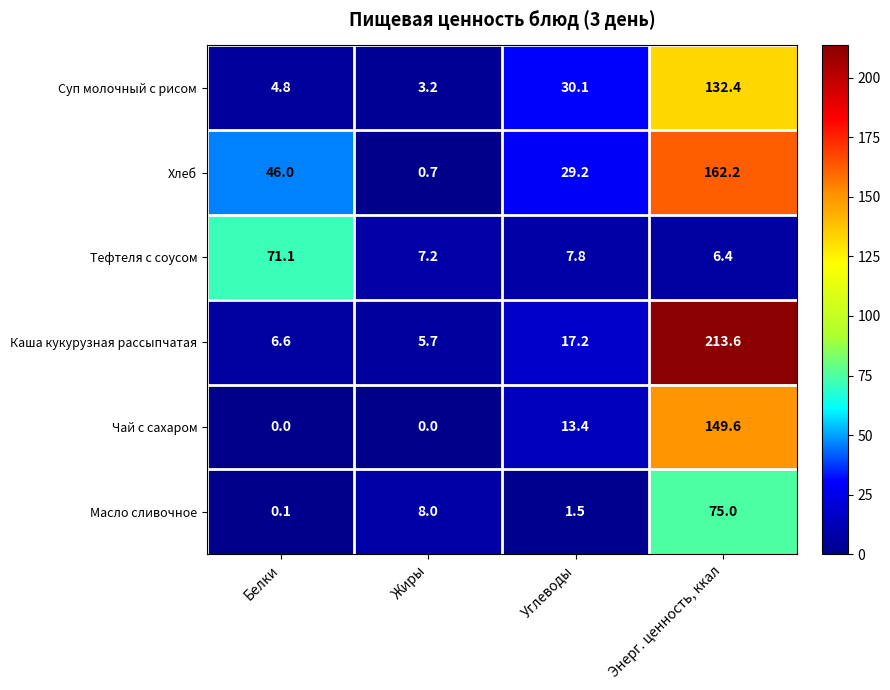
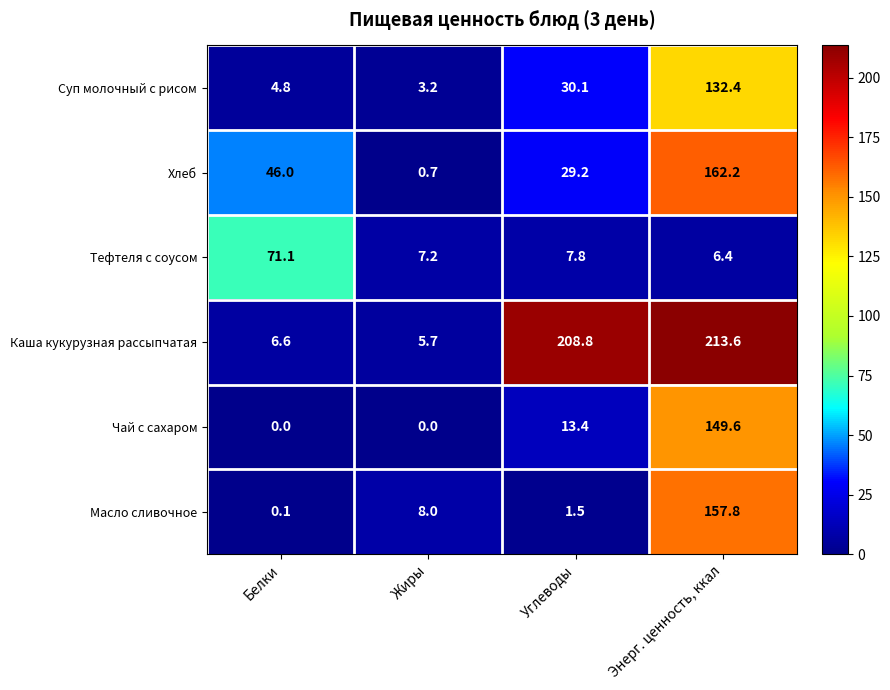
Каша кукурузная рассыпчатая, Углеводы: 17.2 -> 208.8
Масло сливочное, Энерг. ценность, ккал: 75.0 -> 157.8
